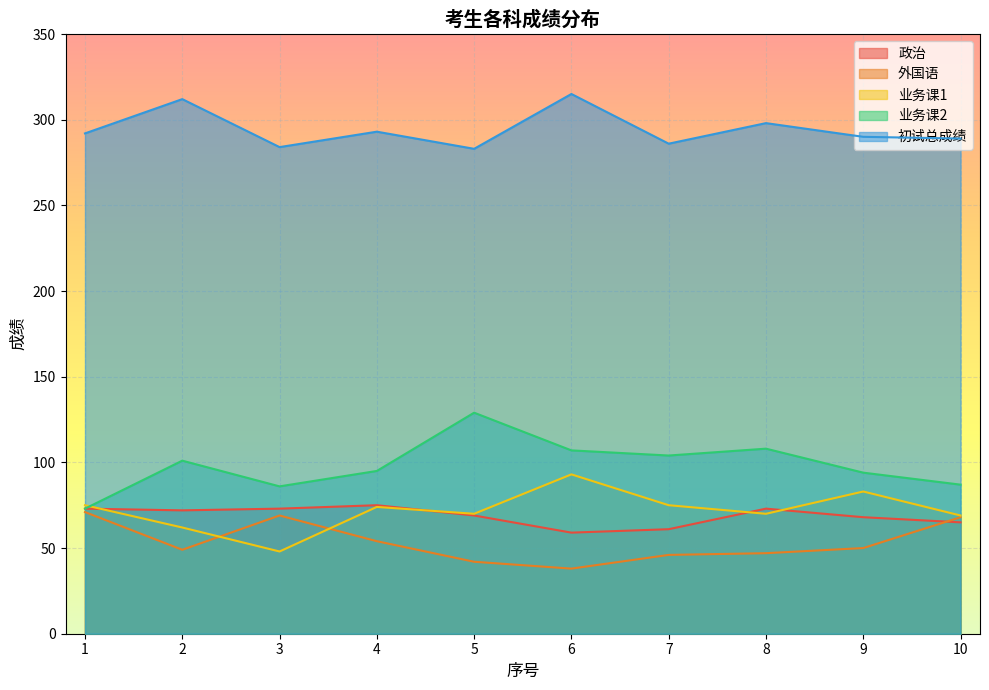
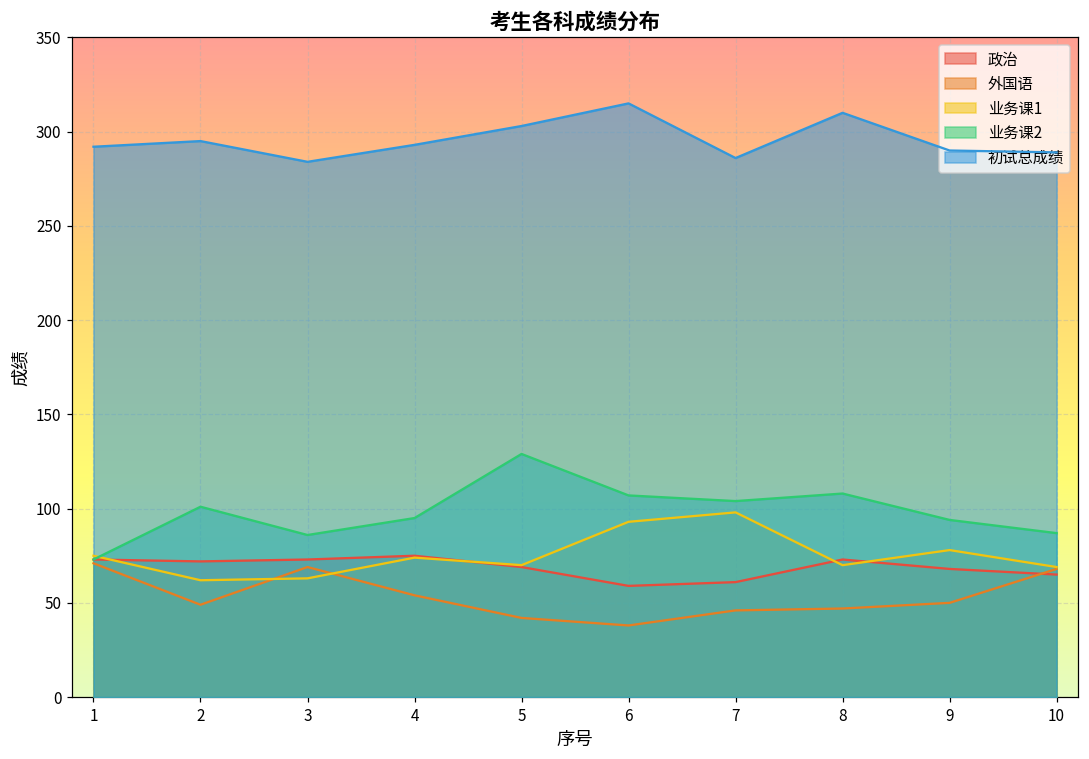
初试总成绩, 2: 312 -> 295
业务课1, 3: 48 -> 63
初试总成绩, 5: 283 -> 303
业务课1, 7: 75 -> 98
初试总成绩, 8: 298 -> 310
业务课1, 9: 83 -> 78
